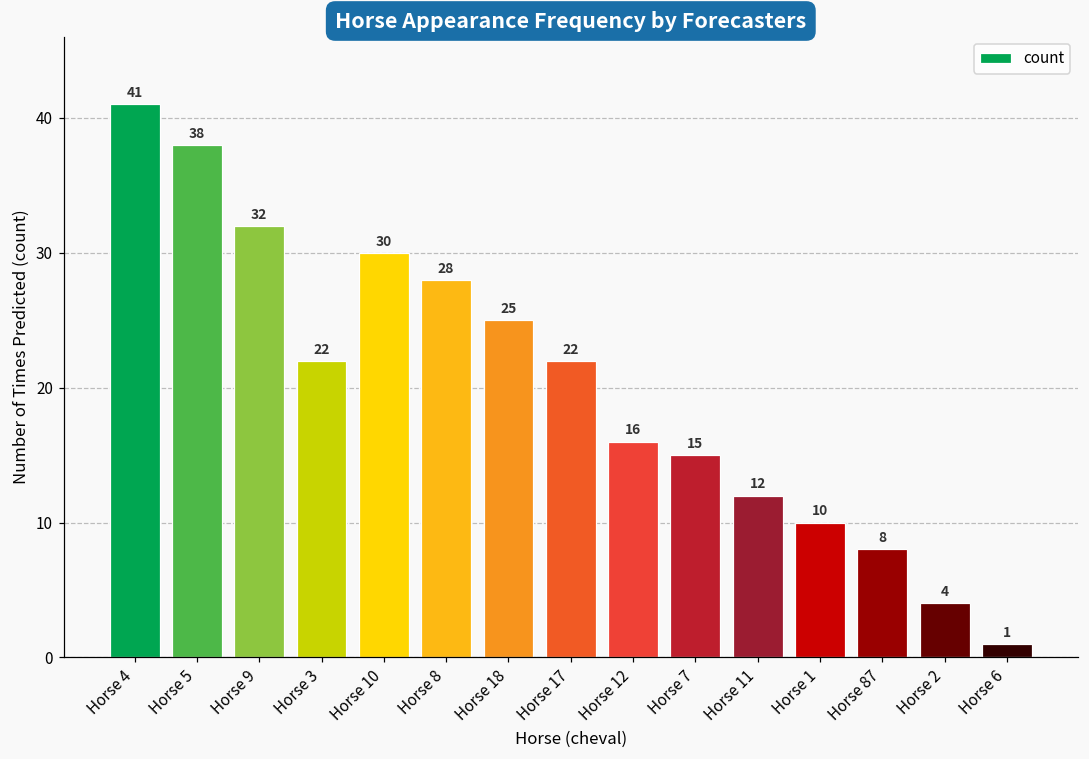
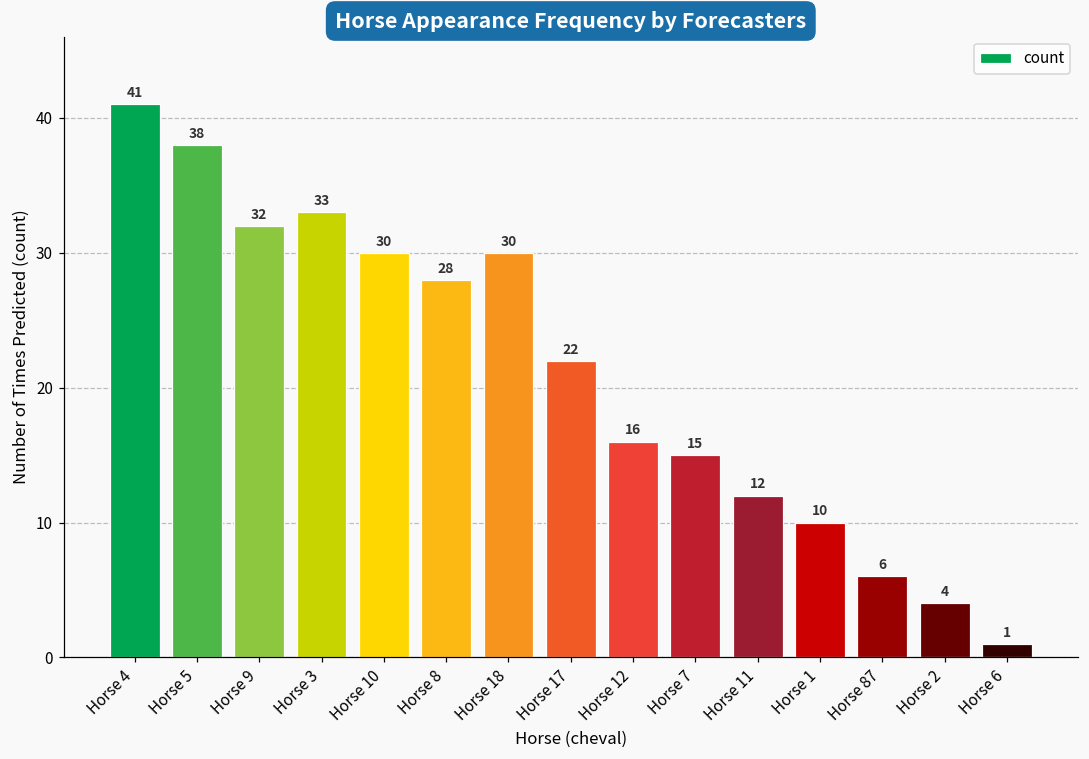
Horse 3: 22 -> 33
Horse 18: 25 -> 30
Horse 87: 8 -> 6
